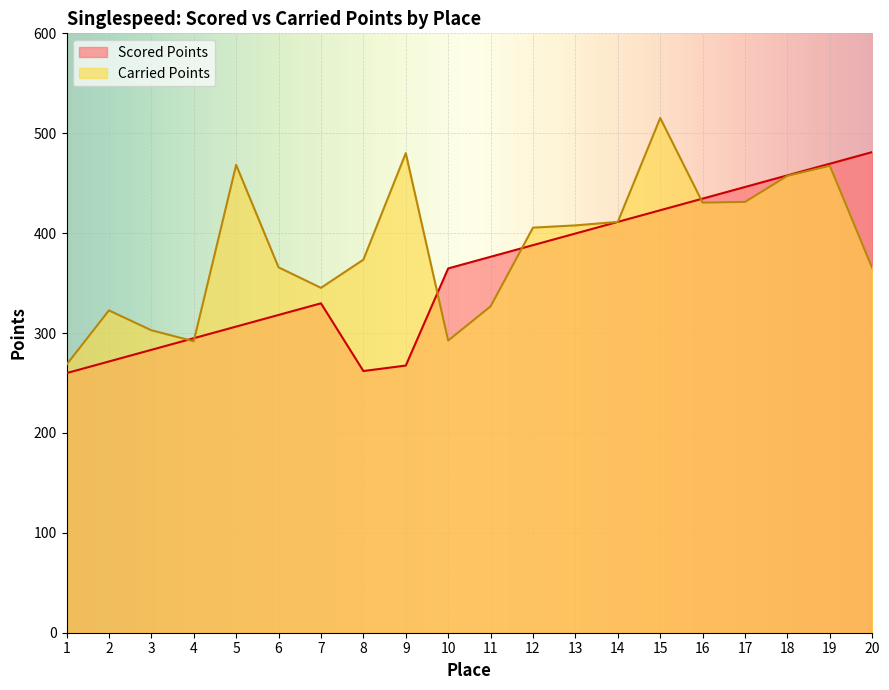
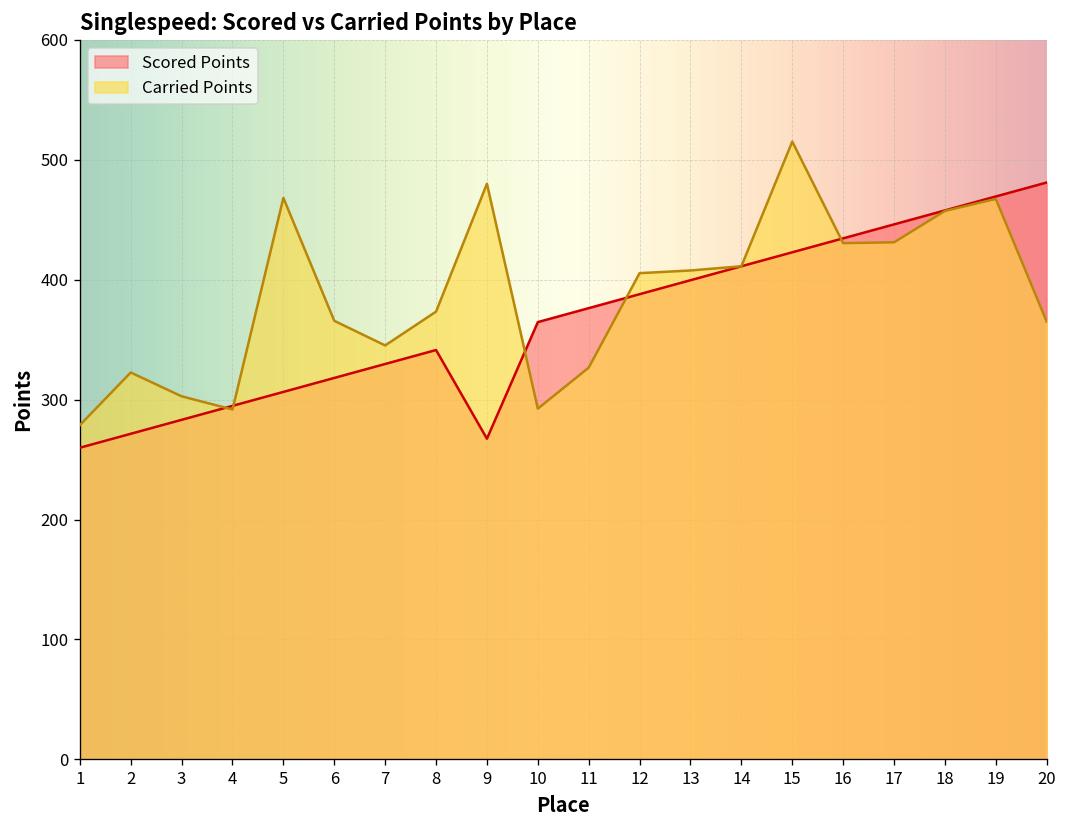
Carried Points, 1: 270 -> 280
Scored Points, 8: 260 -> 340
